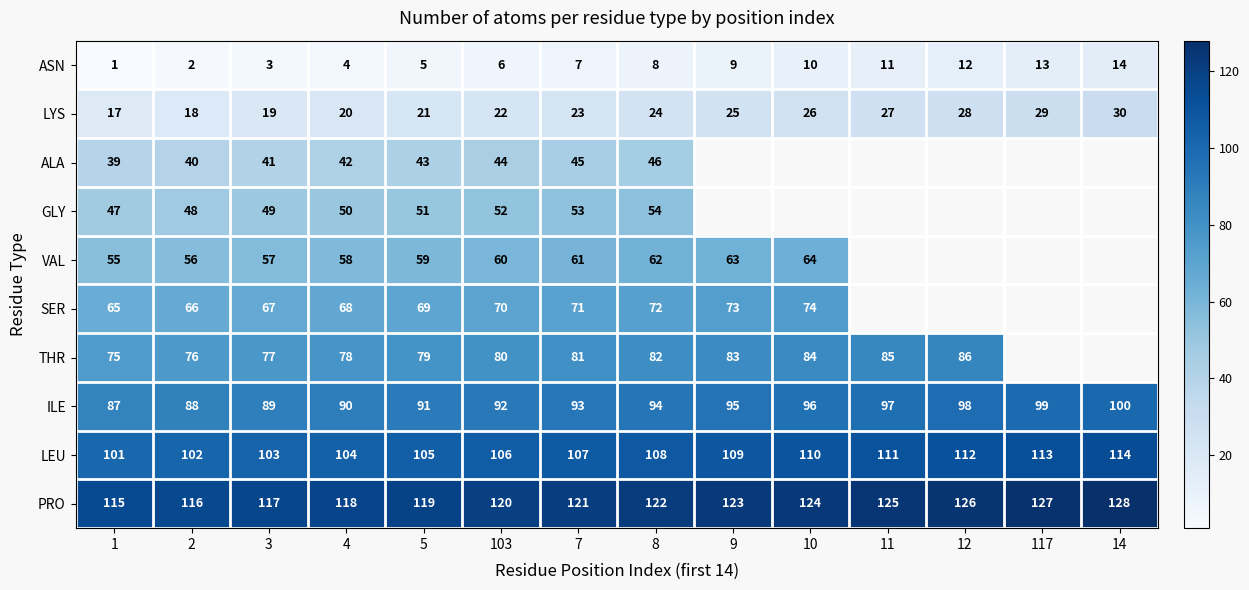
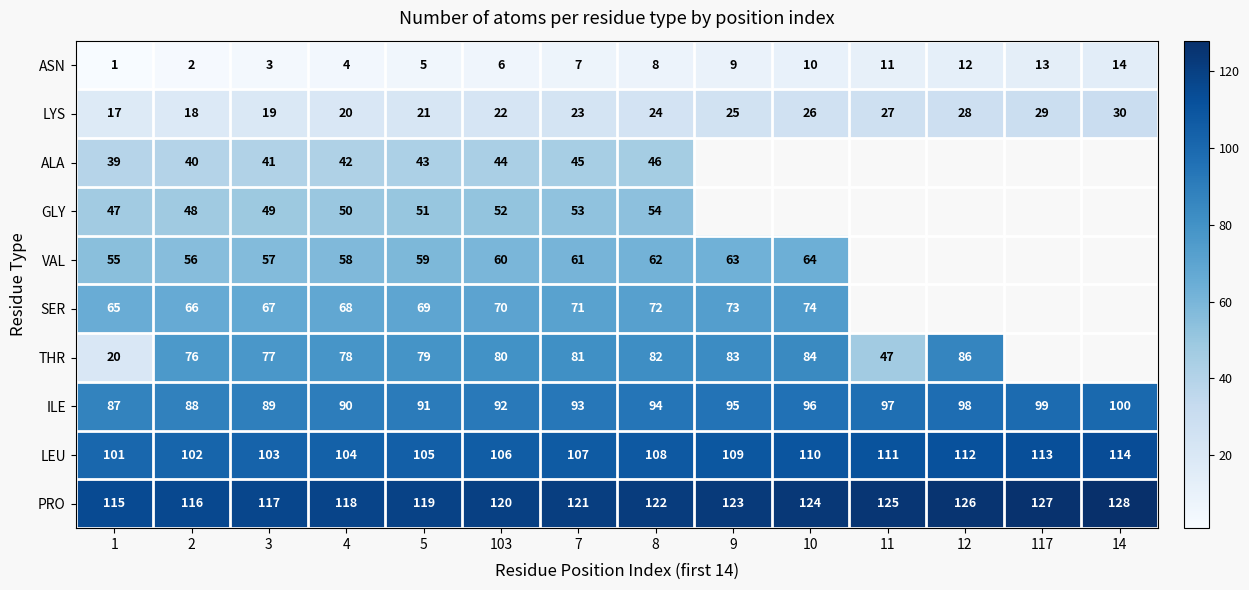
THR, 1: 75 -> 20
THR, 11: 85 -> 47
